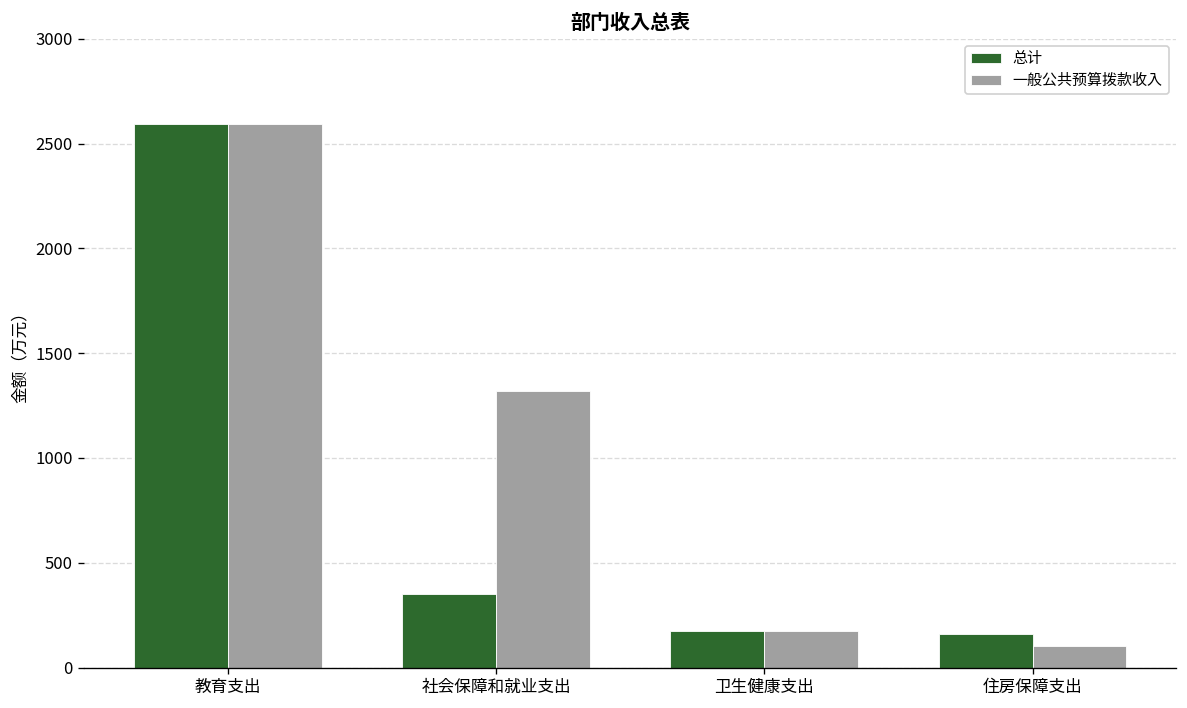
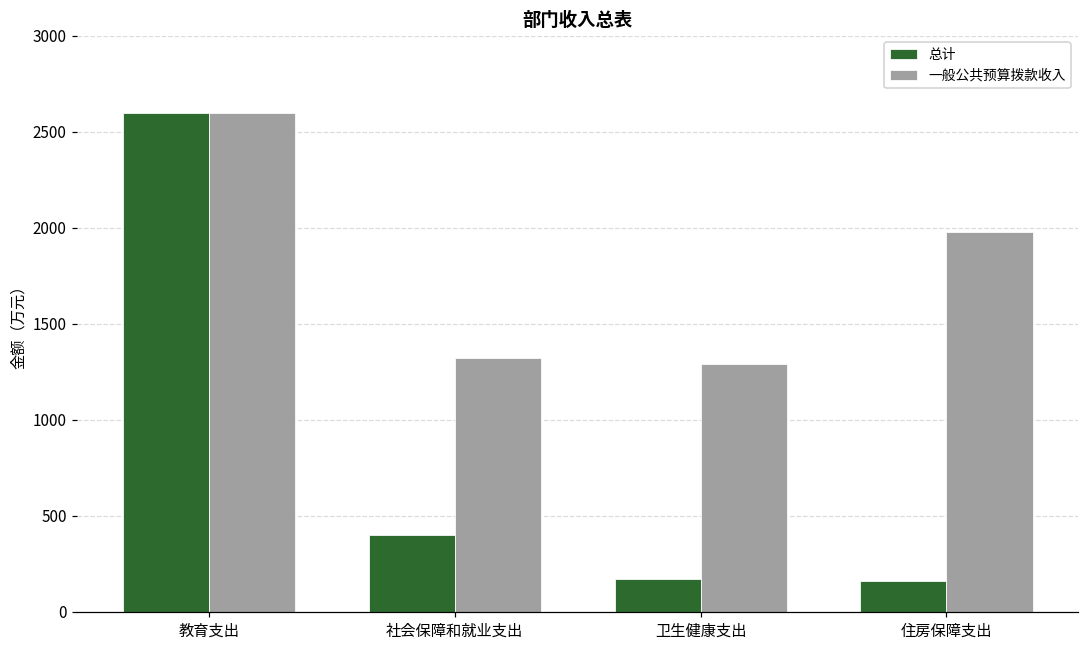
总计, 社会保障和就业支出: 350 -> 400
一般公共预算拨款收入, 卫生健康支出: 170 -> 1290
一般公共预算拨款收入, 住房保障支出: 100 -> 1980
